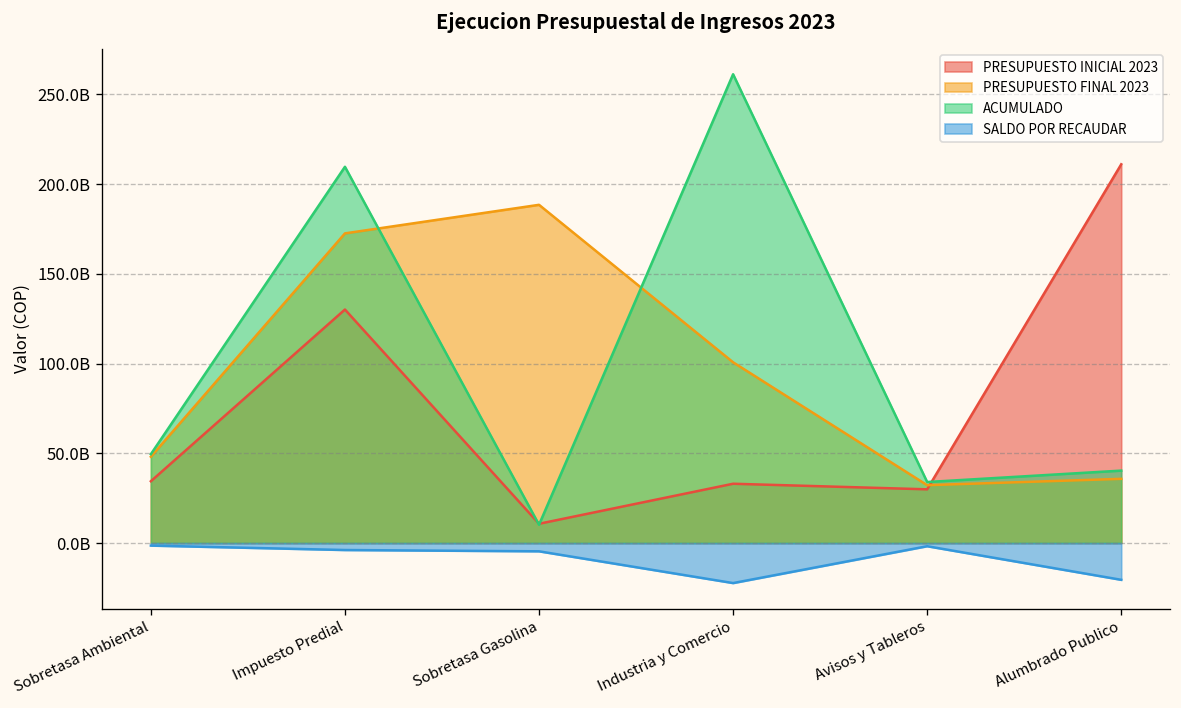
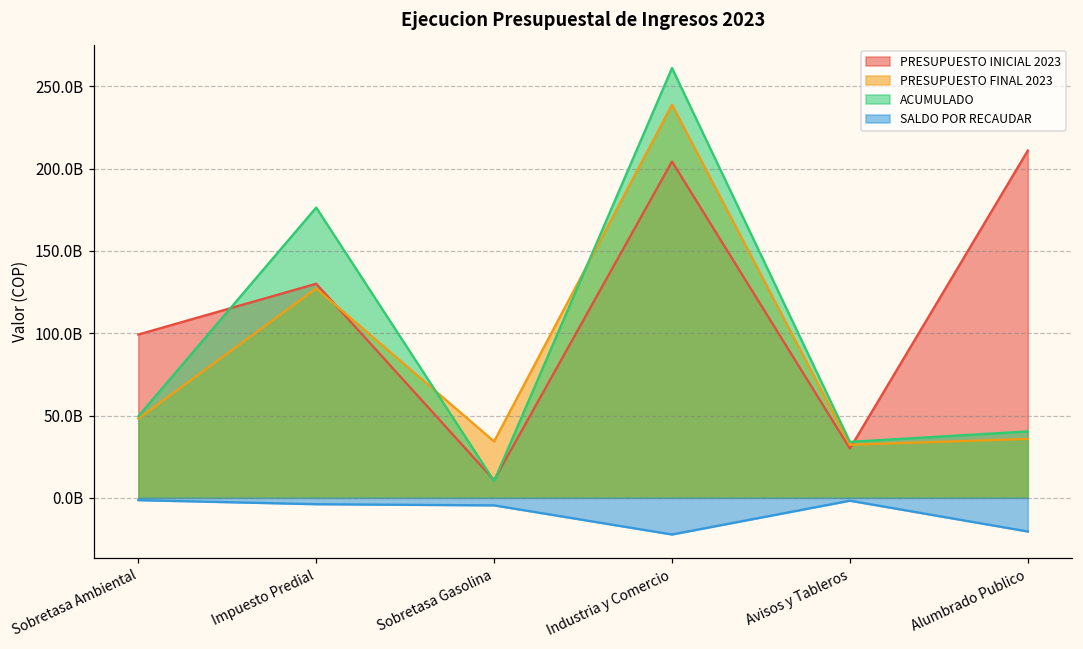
PRESUPUESTO INICIAL 2023, Sobretasa Ambiental: 34000000000 -> 99000000000
PRESUPUESTO FINAL 2023, Impuesto Predial: 173000000000 -> 127000000000
ACUMULADO, Impuesto Predial: 210000000000 -> 176000000000
PRESUPUESTO FINAL 2023, Sobretasa Gasolina: 188000000000 -> 34000000000
PRESUPUESTO INICIAL 2023, Industria y Comercio: 33000000000 -> 204000000000
PRESUPUESTO FINAL 2023, Industria y Comercio: 101000000000 -> 239000000000
